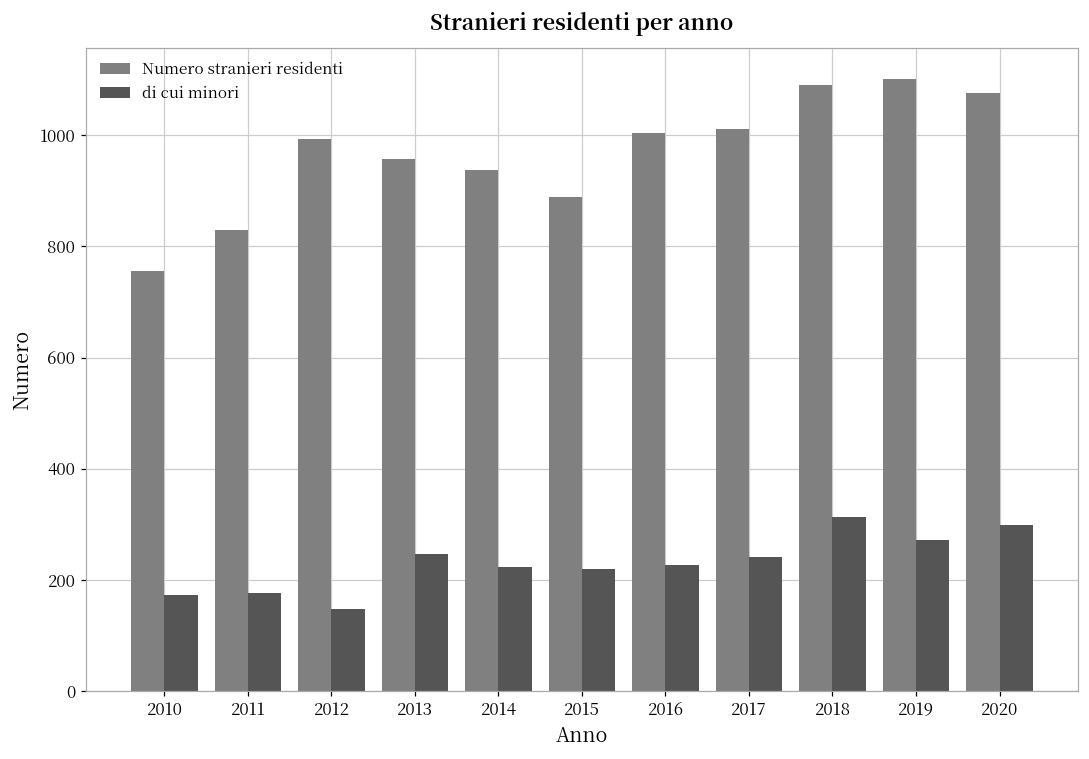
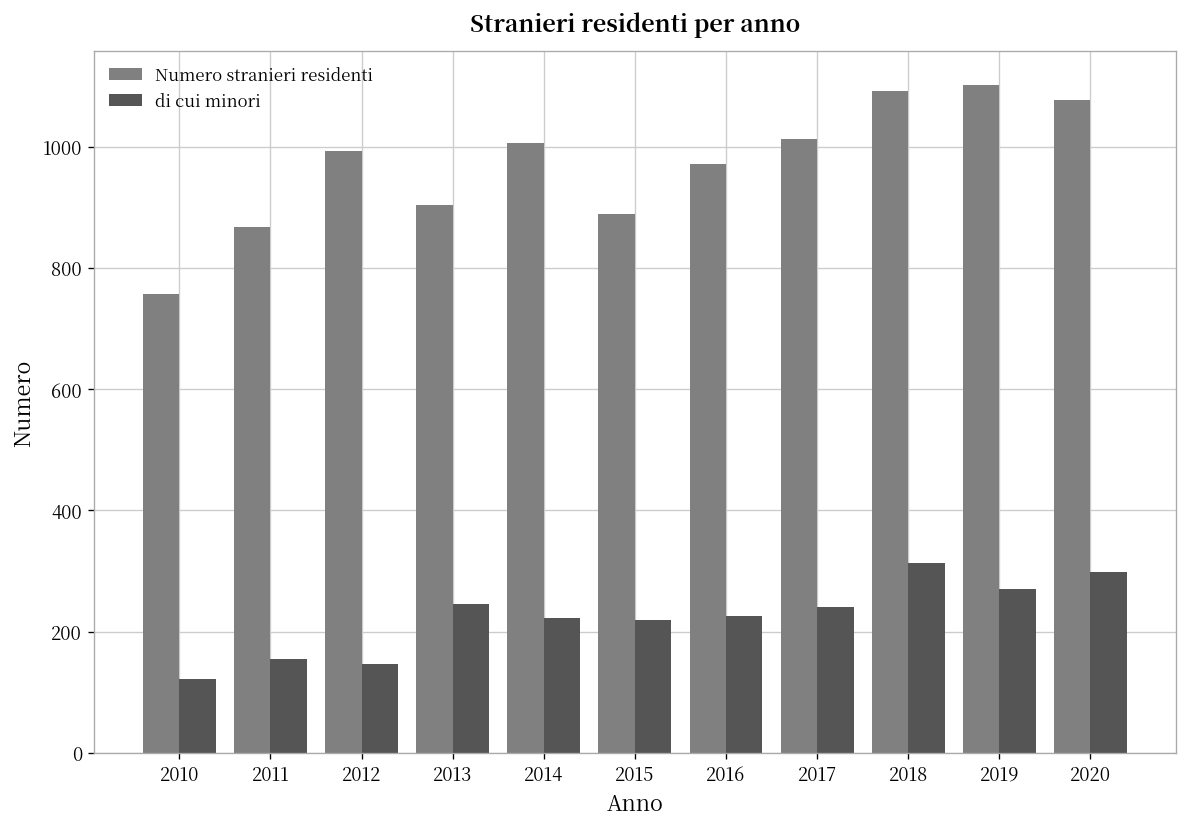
di cui minori, 2010: 170 -> 120
Numero stranieri residenti, 2011: 830 -> 870
di cui minori, 2011: 180 -> 160
Numero stranieri residenti, 2013: 960 -> 900
Numero stranieri residenti, 2014: 940 -> 1010
Numero stranieri residenti, 2016: 1000 -> 970
